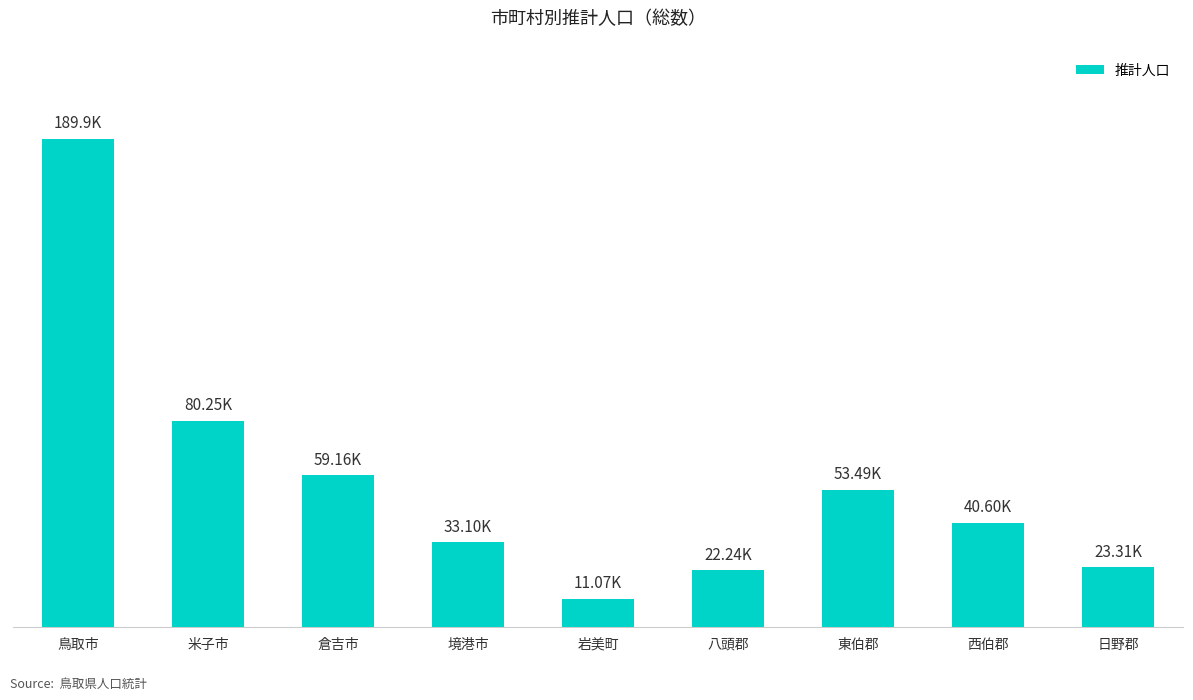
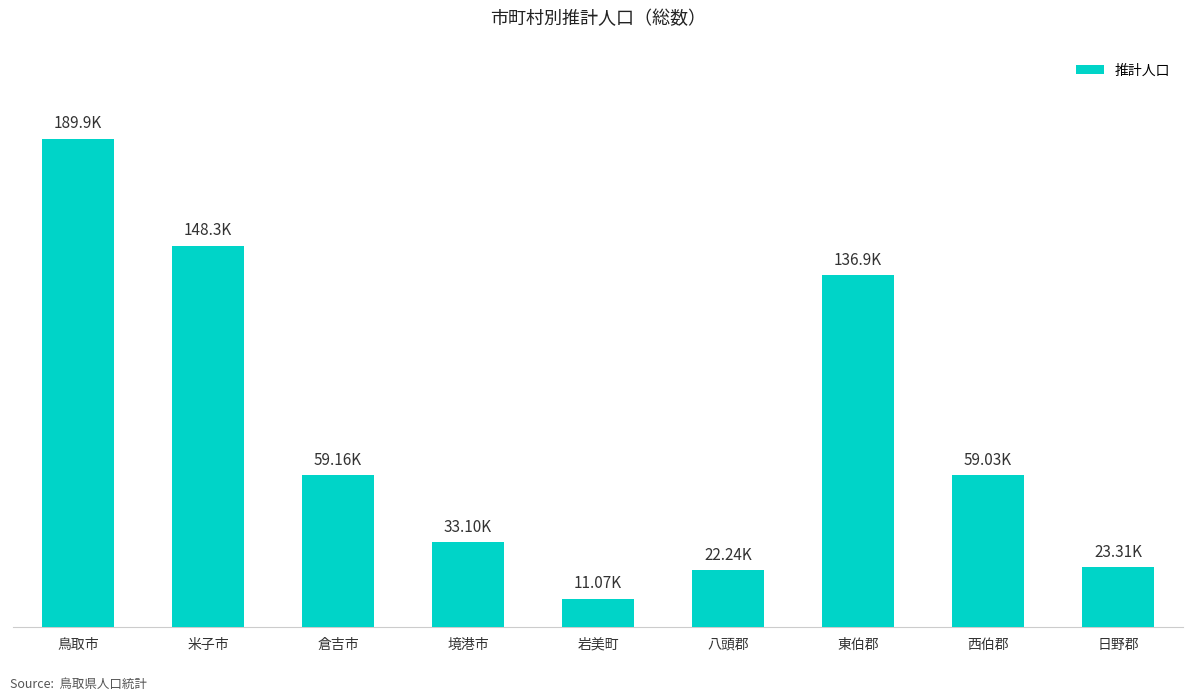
米子市: 80.25K -> 148.3K
東伯郡: 53.49K -> 136.9K
西伯郡: 40.60K -> 59.03K
